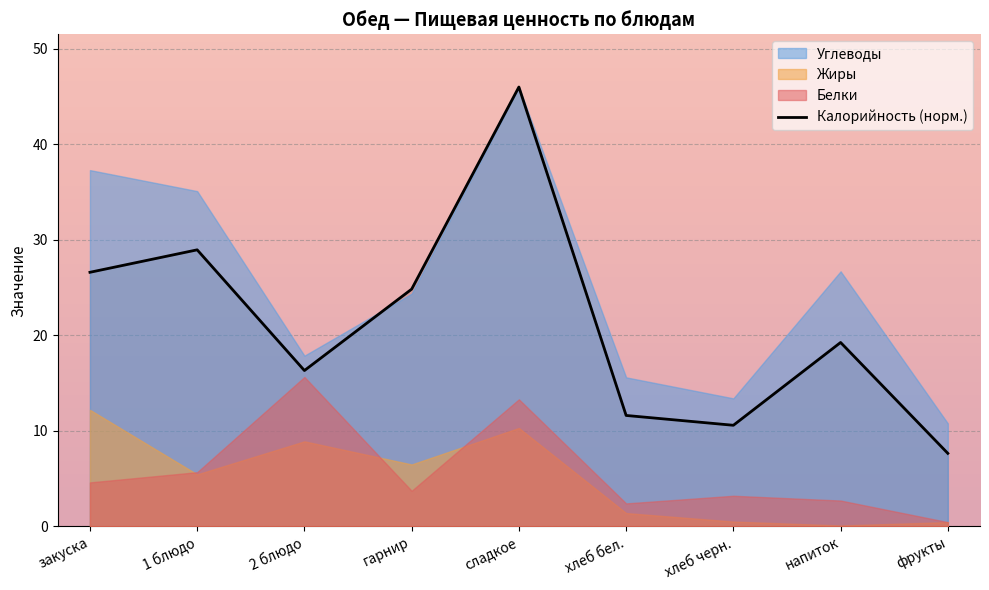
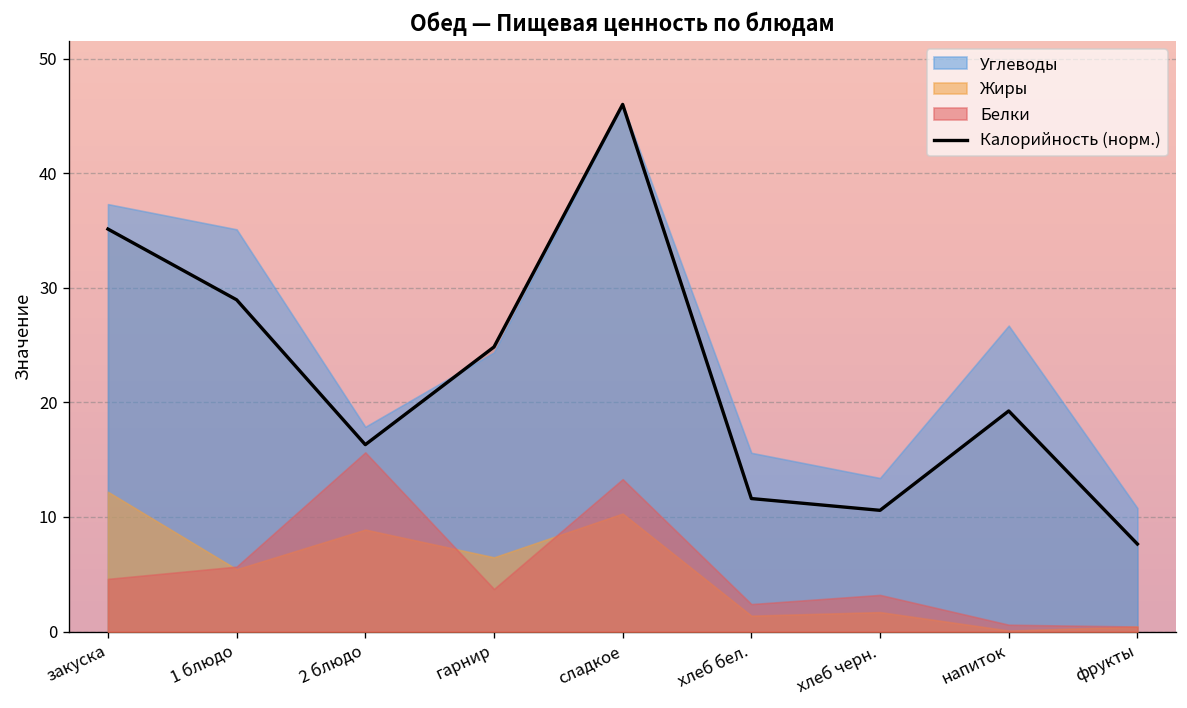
Калорийность (норм.), закуска: 27 -> 35
Жиры, хлеб черн.: 1 -> 2
Белки, напиток: 3 -> 1
